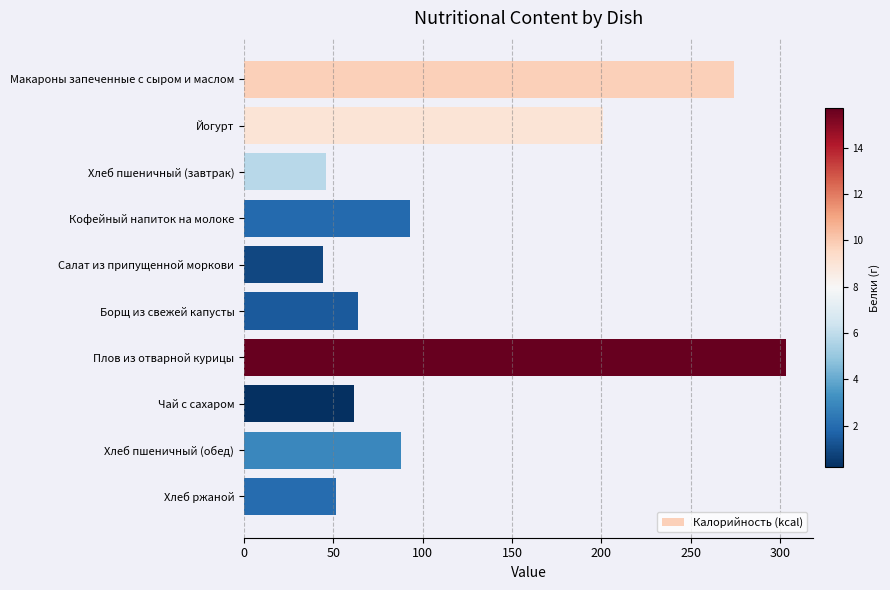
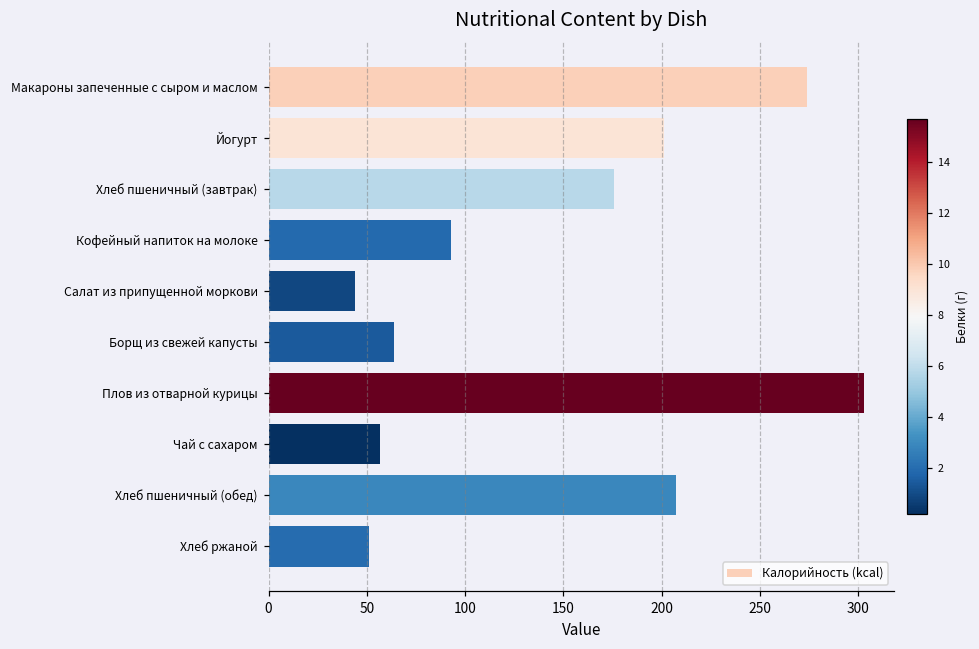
Хлеб пшеничный (завтрак): 46 -> 176
Чай с сахаром: 61 -> 57
Хлеб пшеничный (обед): 88 -> 208
